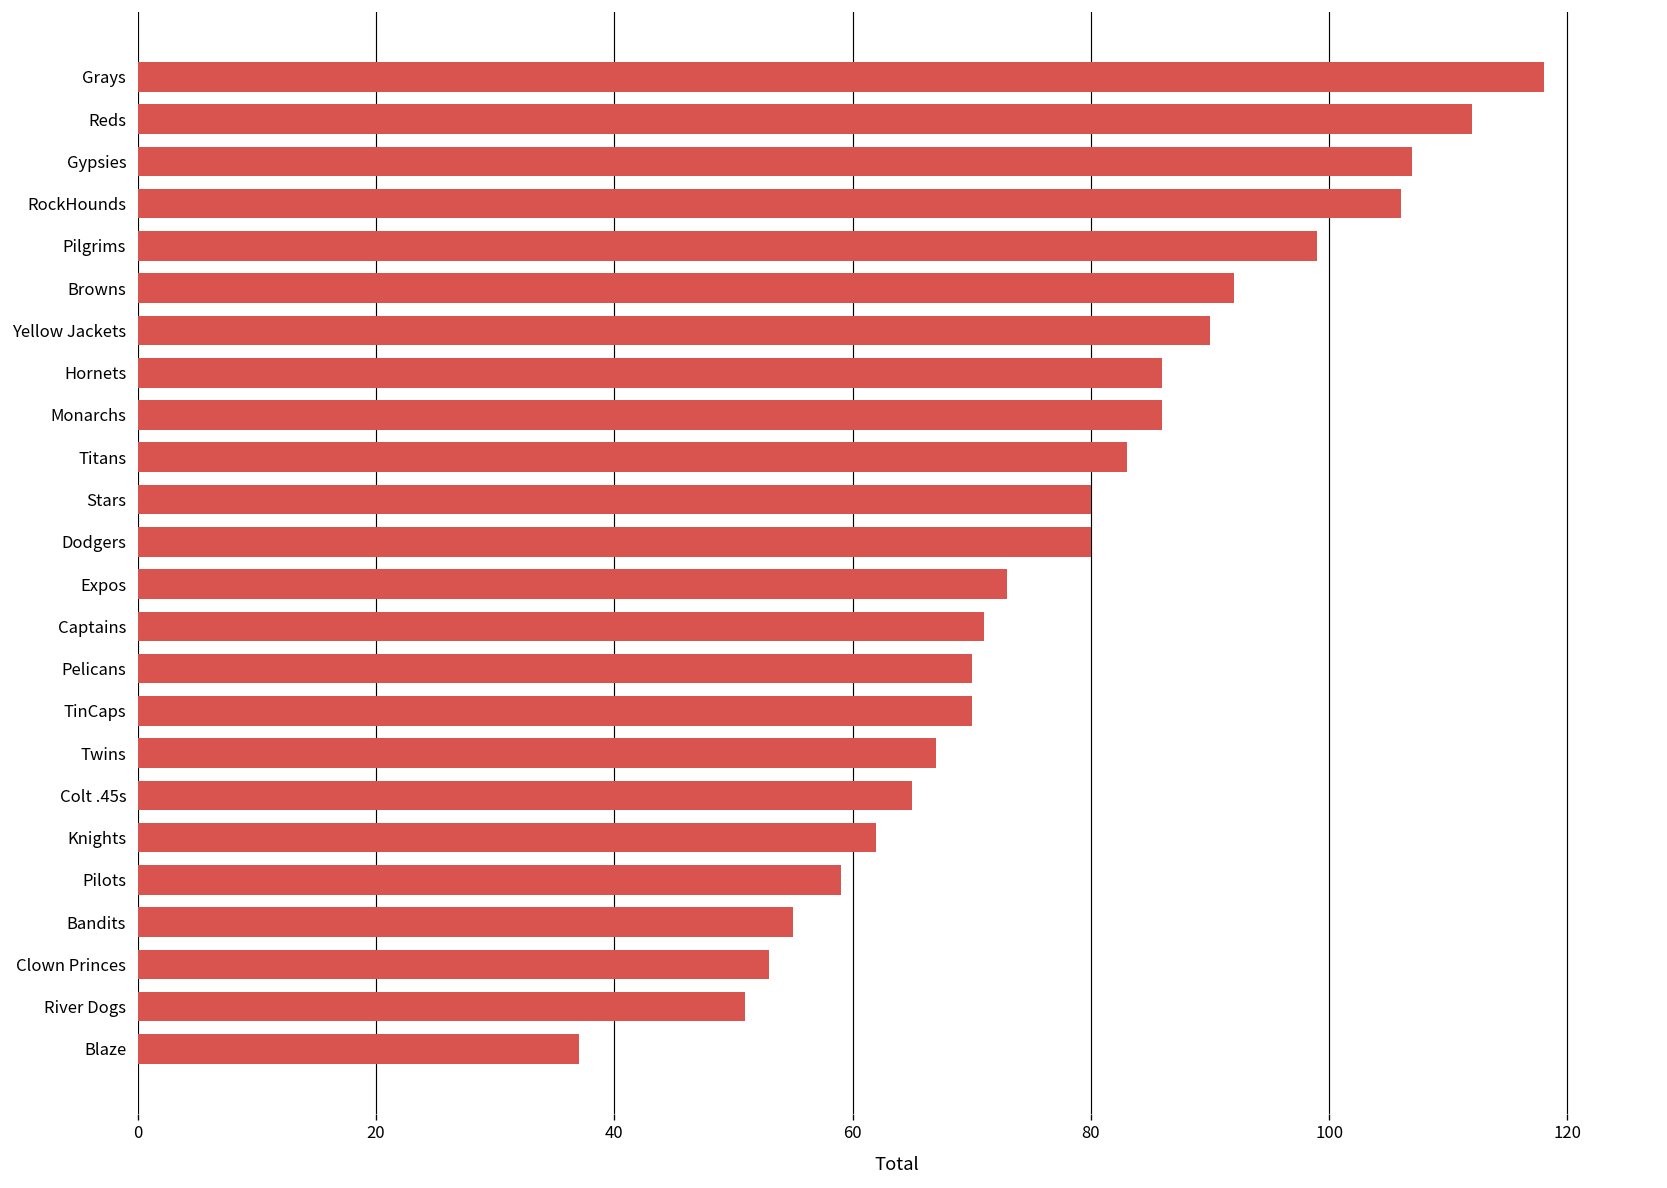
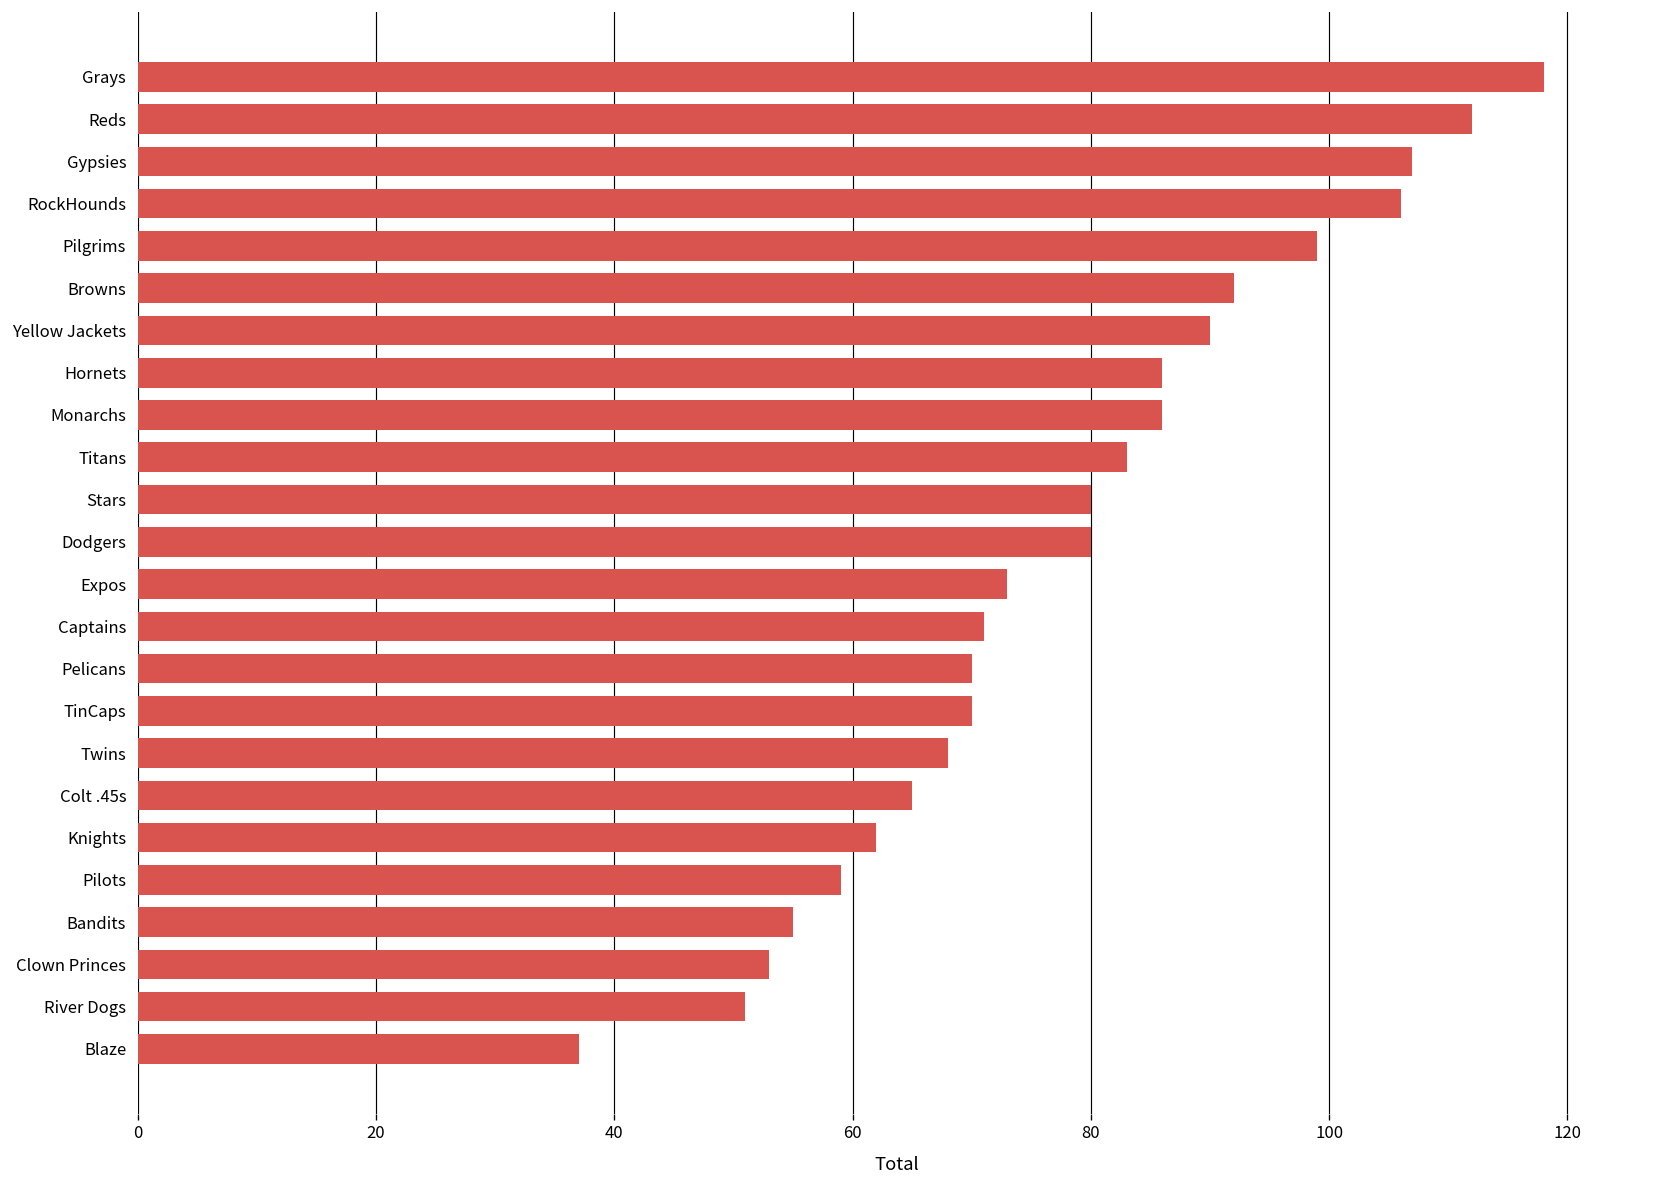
Twins: 67 -> 68
